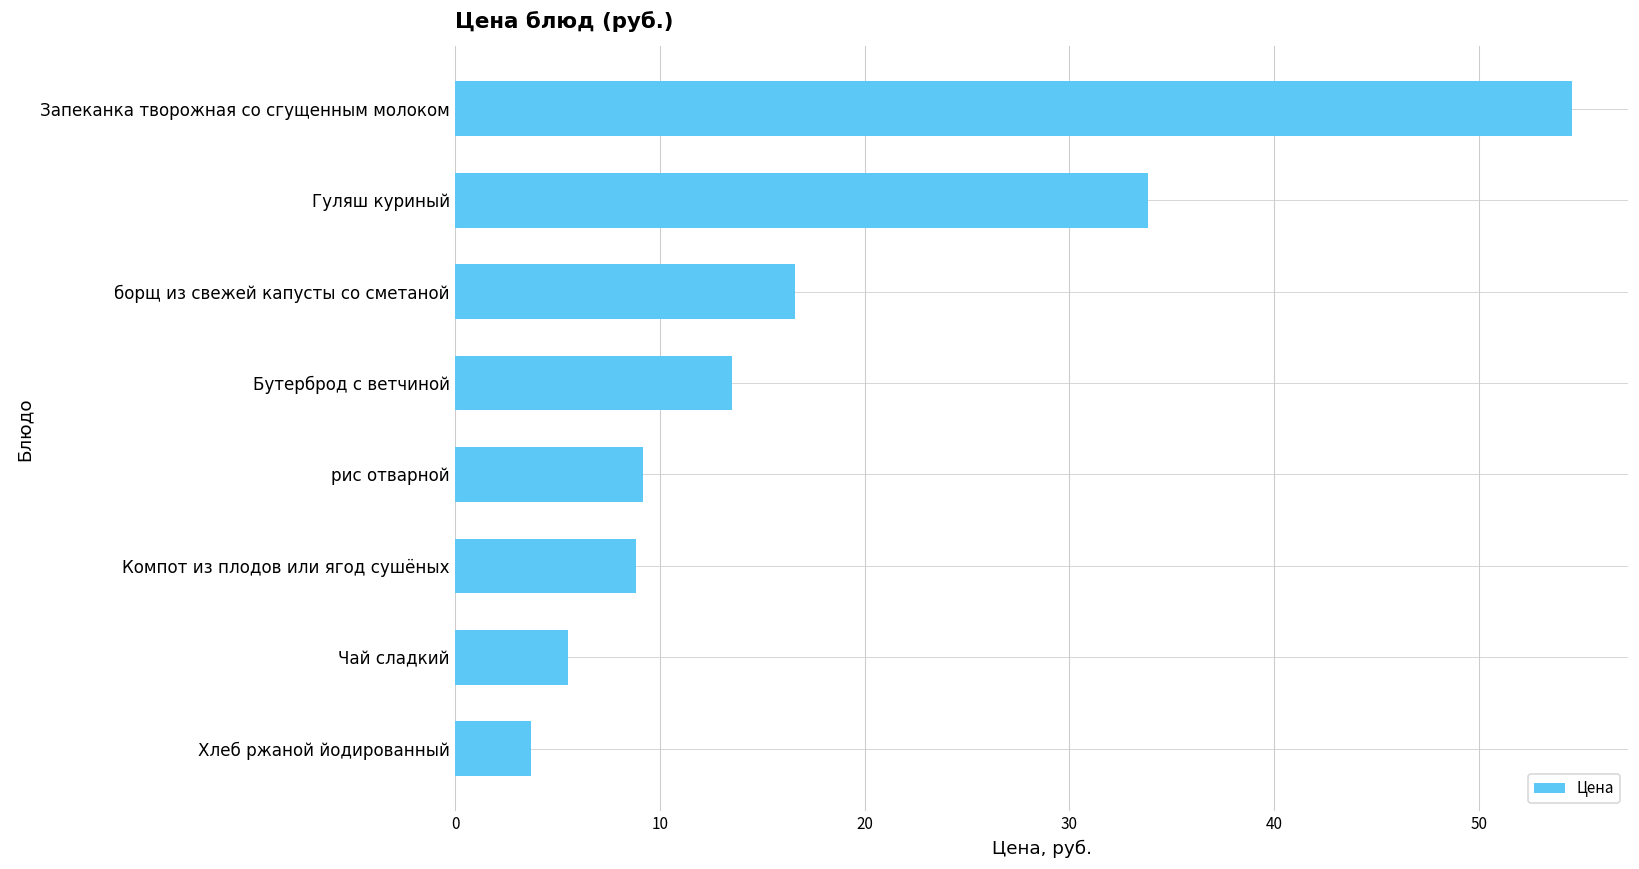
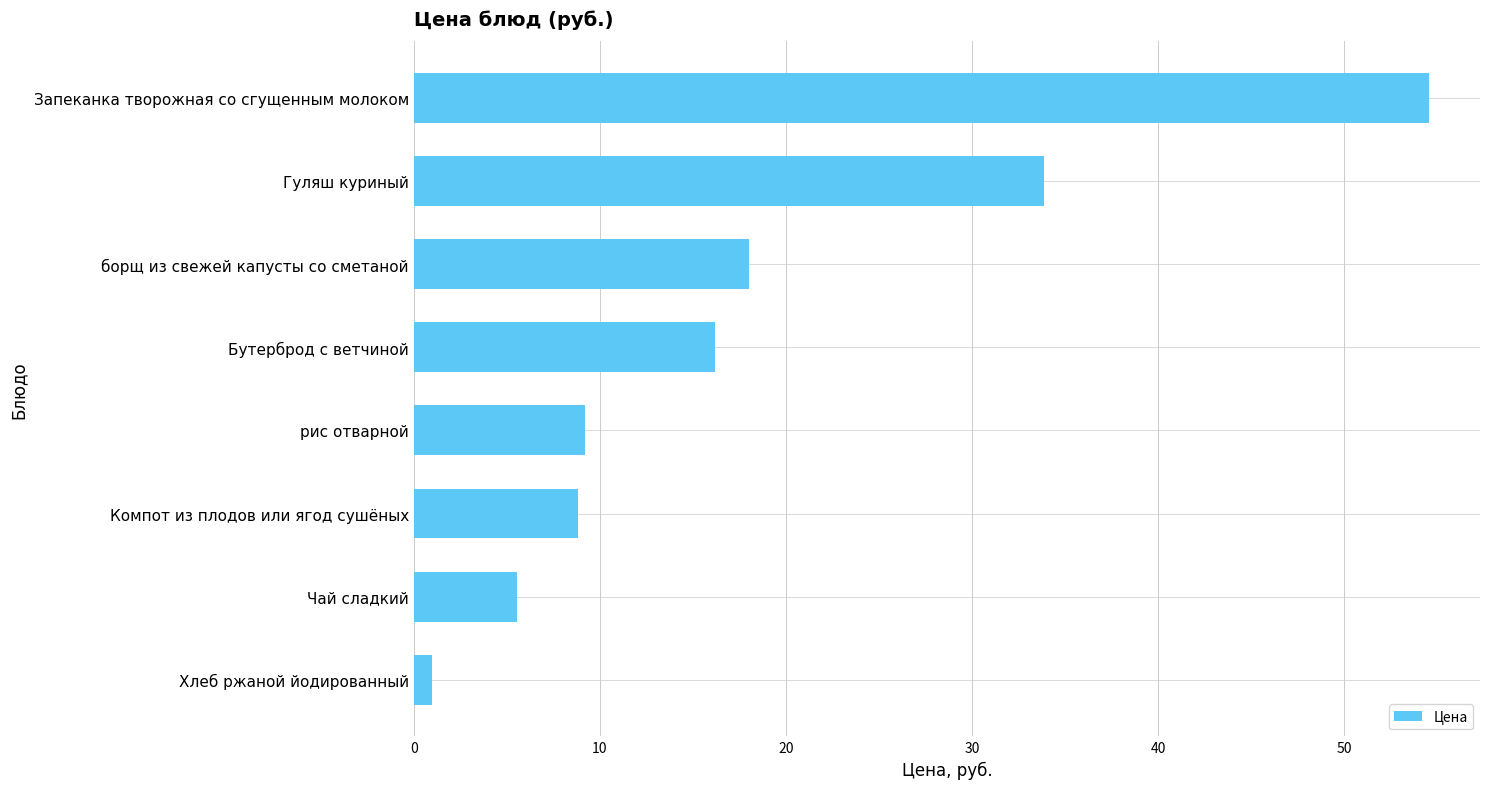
борщ из свежей капусты со сметаной: 16.6 -> 18.0
Бутерброд с ветчиной: 13.6 -> 16.2
Хлеб ржаной йодированный: 3.7 -> 1.0
